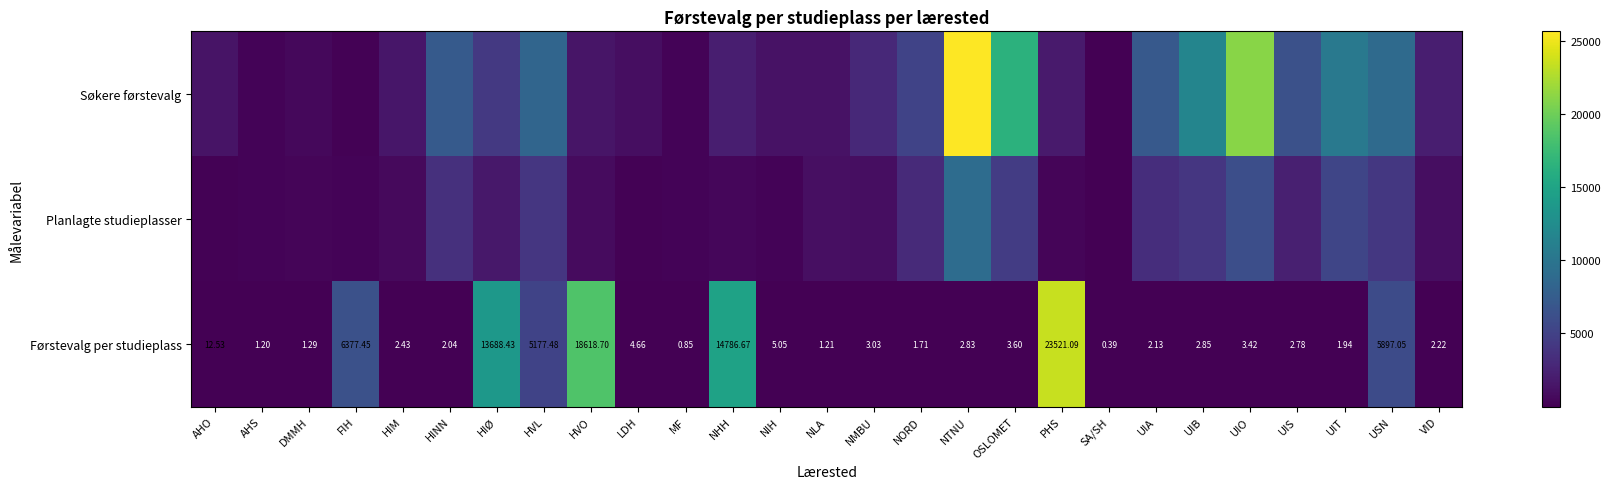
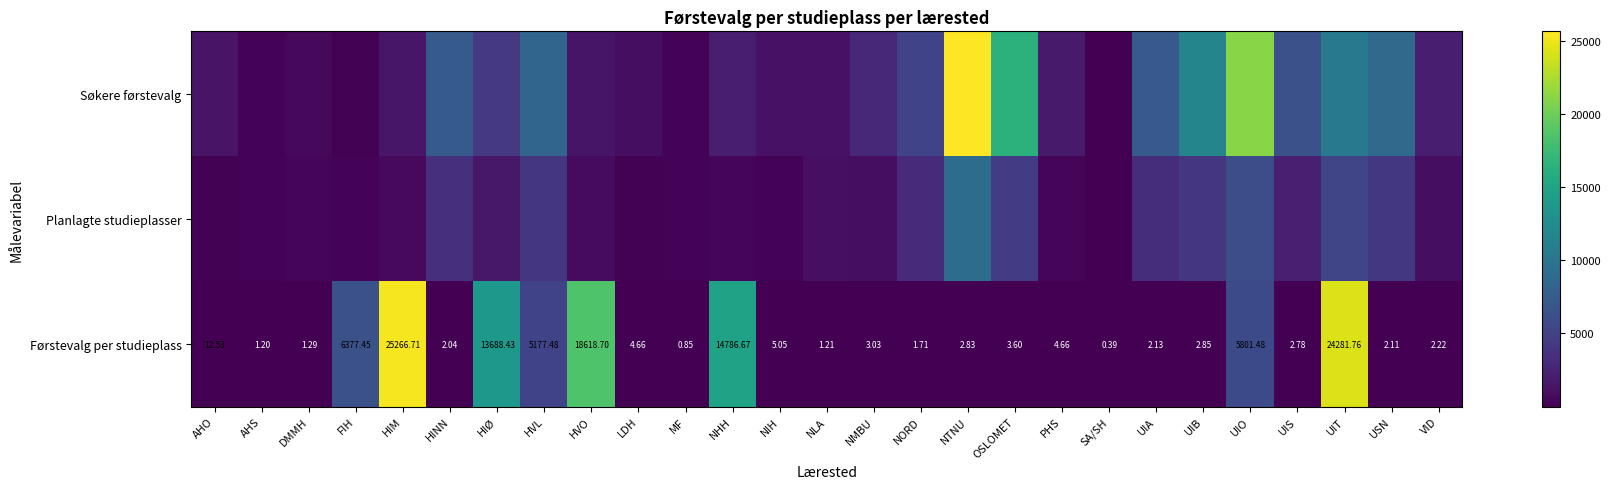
Førstevalg per studieplass, HIM: 2.43 -> 25266.71
Førstevalg per studieplass, PHS: 23521.09 -> 4.66
Førstevalg per studieplass, UIO: 3.42 -> 5801.48
Førstevalg per studieplass, UIT: 1.94 -> 24281.76
Førstevalg per studieplass, USN: 5897.05 -> 2.11
